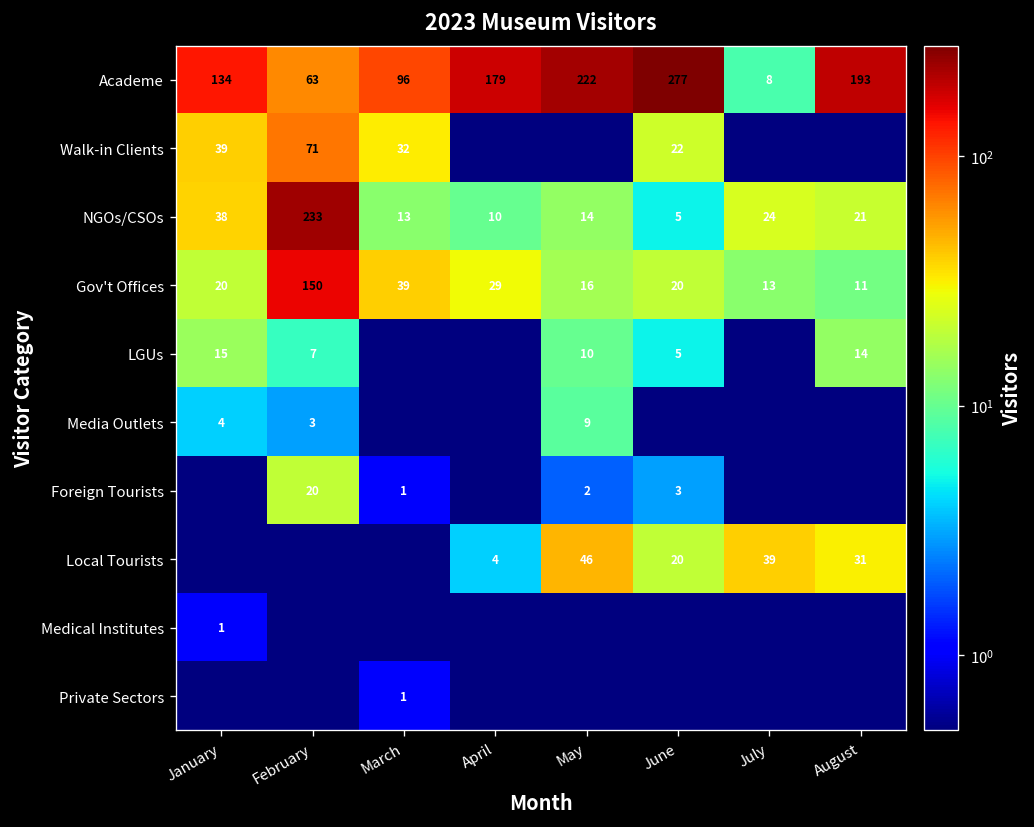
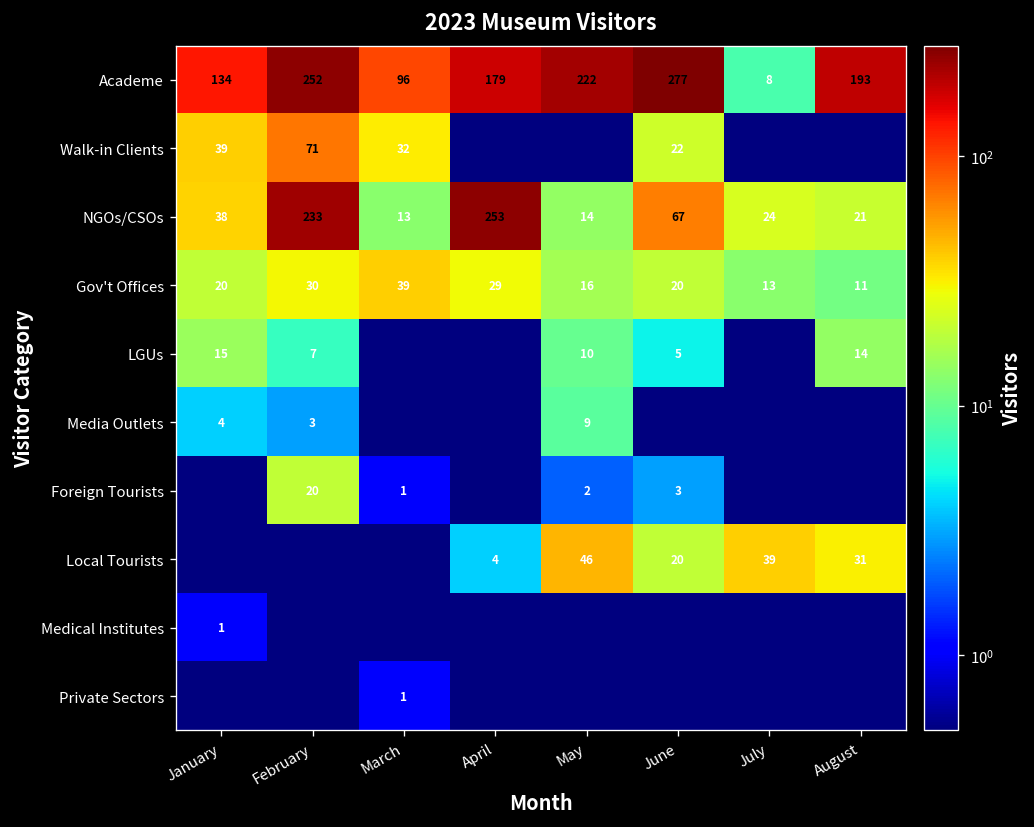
Academe, February: 63 -> 252
NGOs/CSOs, April: 10 -> 253
NGOs/CSOs, June: 5 -> 67
Gov't Offices, February: 150 -> 30
